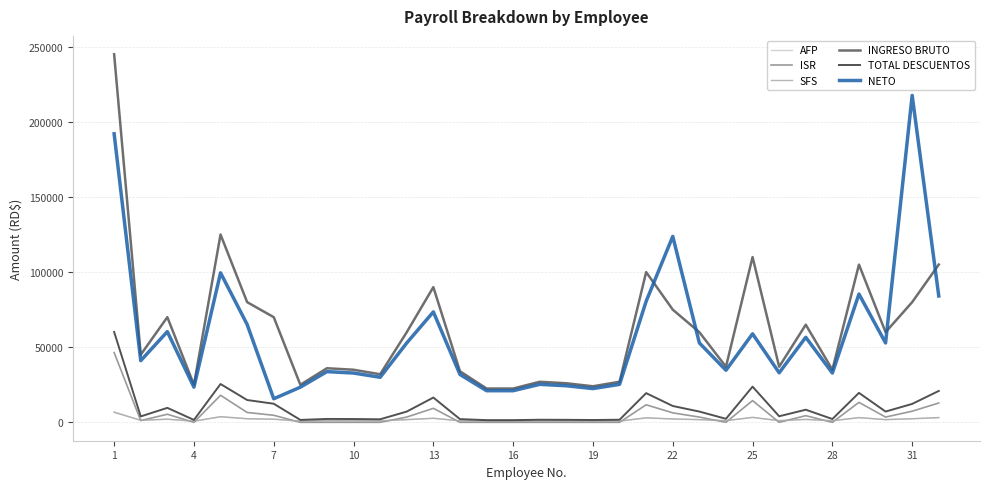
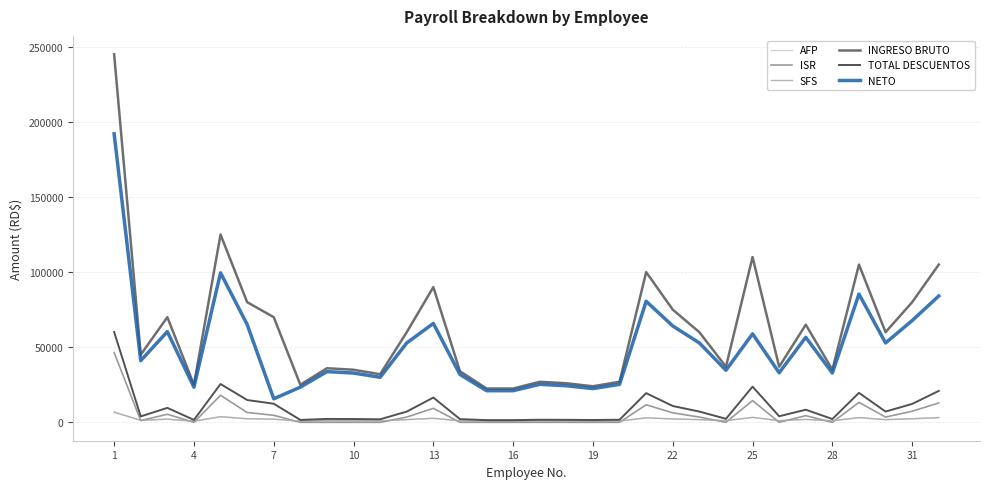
NETO, 13: 74000 -> 66000
NETO, 22: 124000 -> 64000
NETO, 31: 218000 -> 68000
